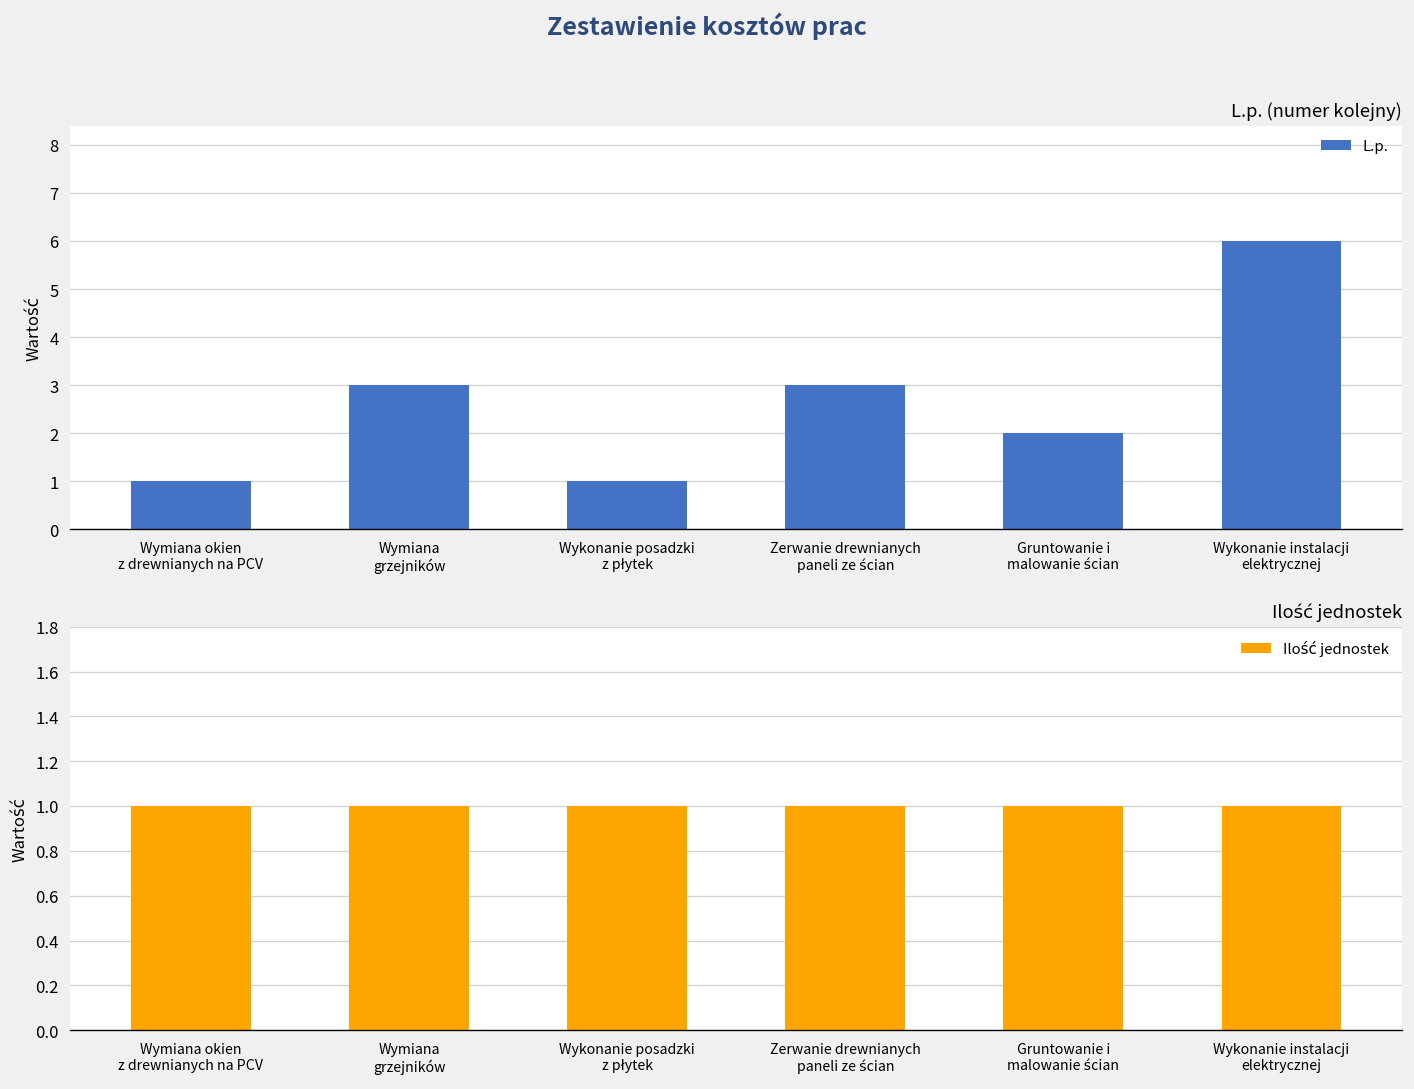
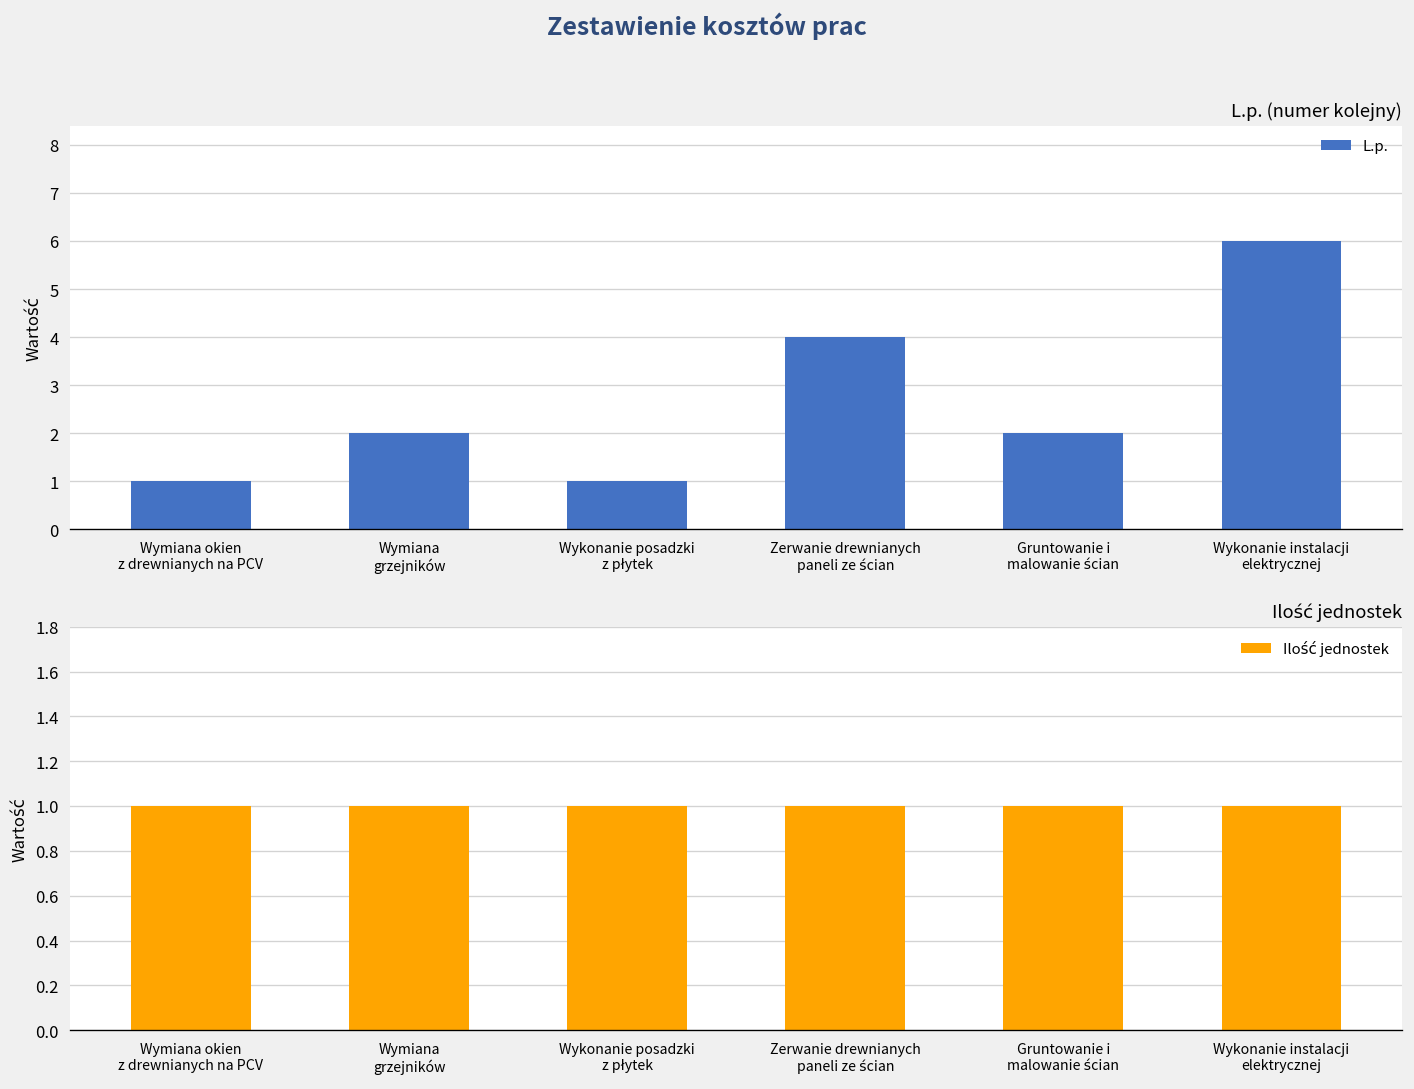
L.p. (numer kolejny), Wymiana grzejników: 3 -> 2
L.p. (numer kolejny), Zerwanie drewnianych paneli ze ścian: 3 -> 4
